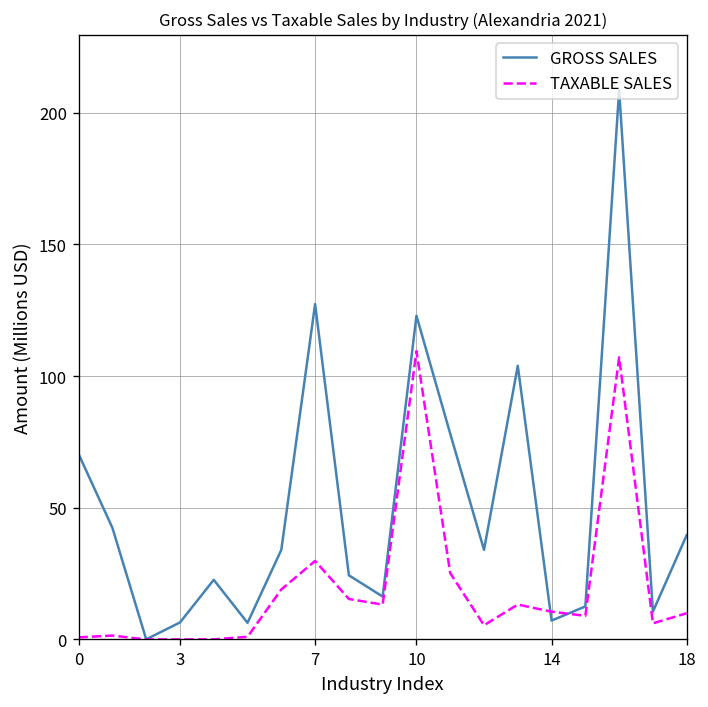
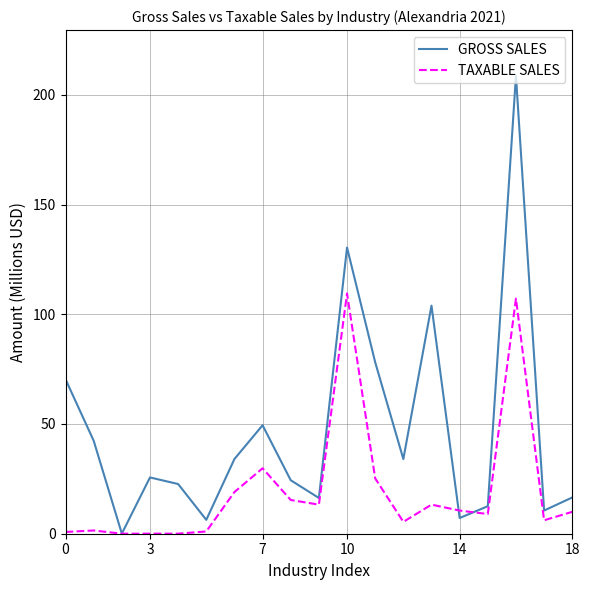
GROSS SALES, 3: 6 -> 26
GROSS SALES, 7: 127 -> 49
GROSS SALES, 10: 123 -> 130
GROSS SALES, 18: 40 -> 17
